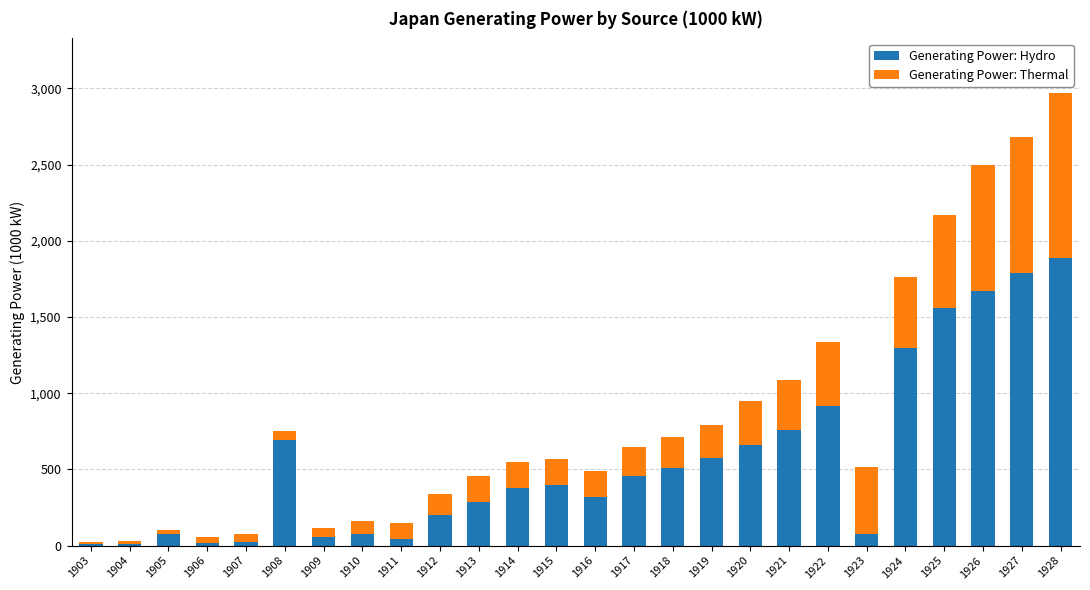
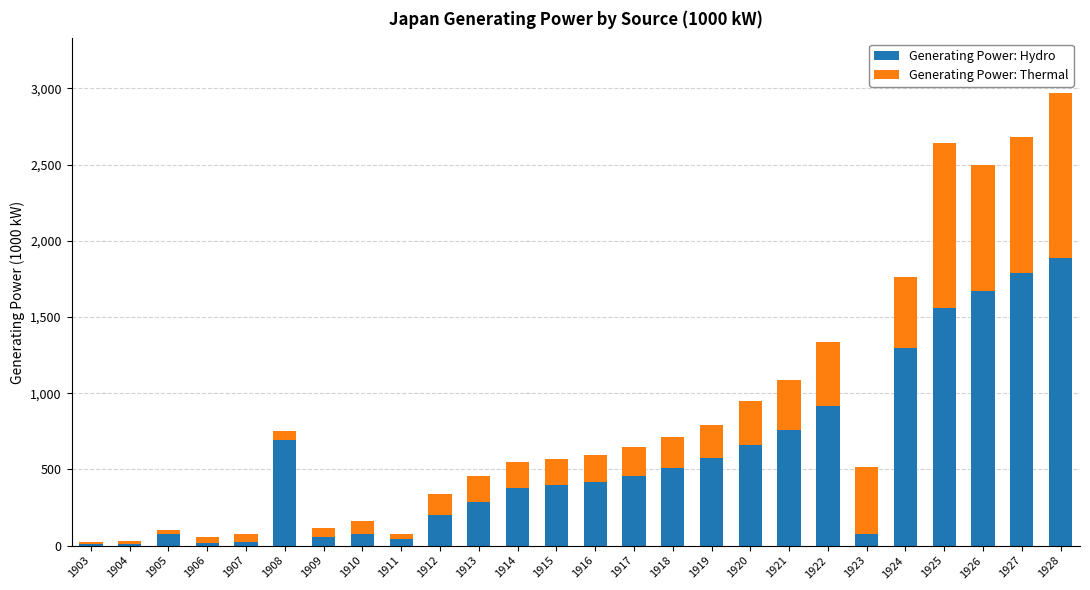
Generating Power: Thermal, 1911: 100 -> 30
Generating Power: Hydro, 1916: 320 -> 420
Generating Power: Thermal, 1925: 610 -> 1,080
